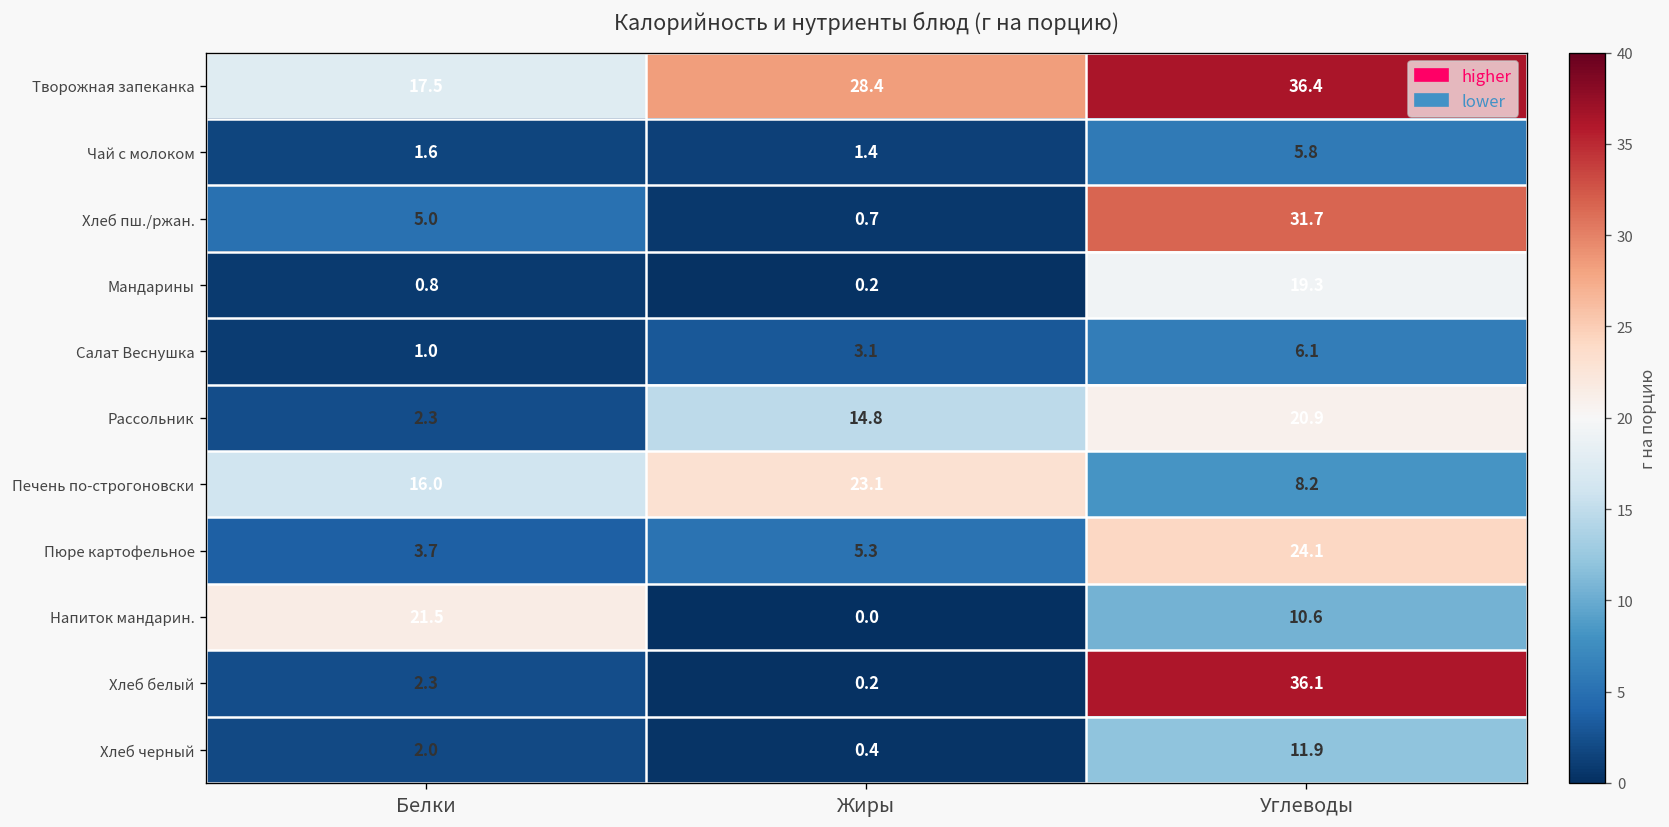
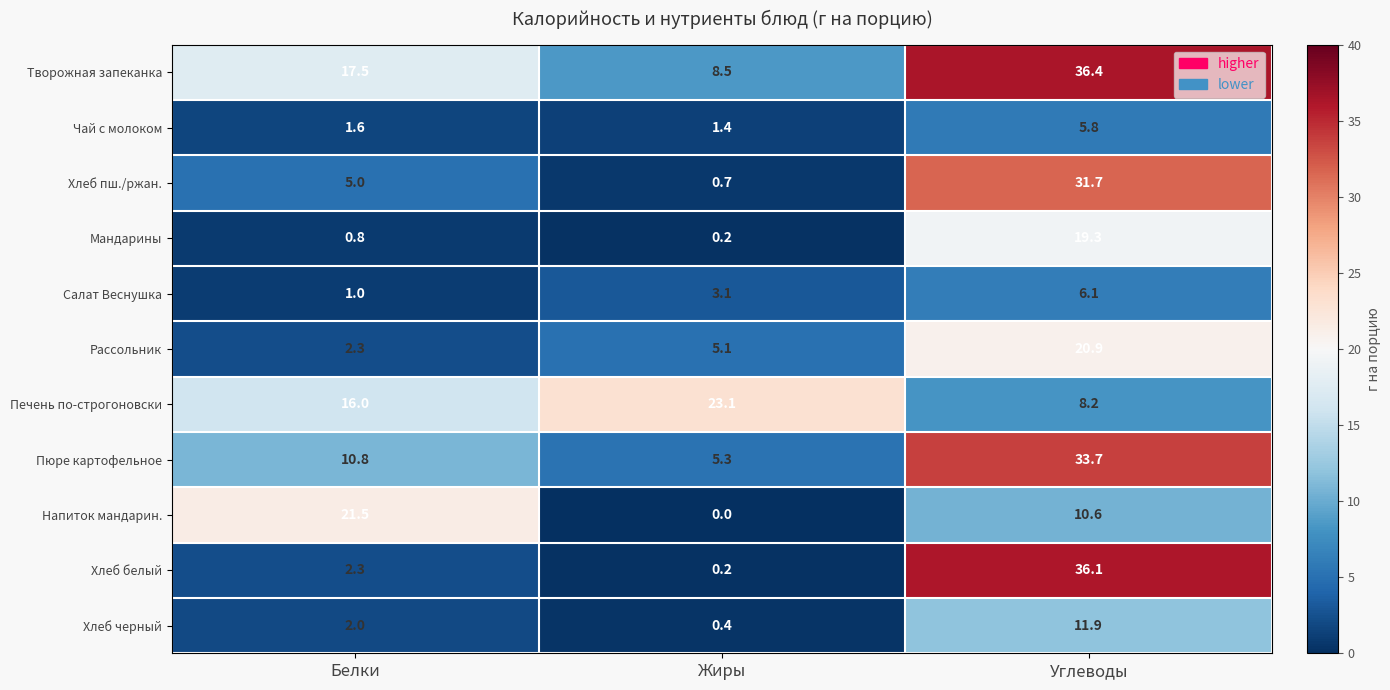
Творожная запеканка, Жиры: 28.4 -> 8.5
Рассольник, Жиры: 14.8 -> 5.1
Пюре картофельное, Белки: 3.7 -> 10.8
Пюре картофельное, Углеводы: 24.1 -> 33.7
